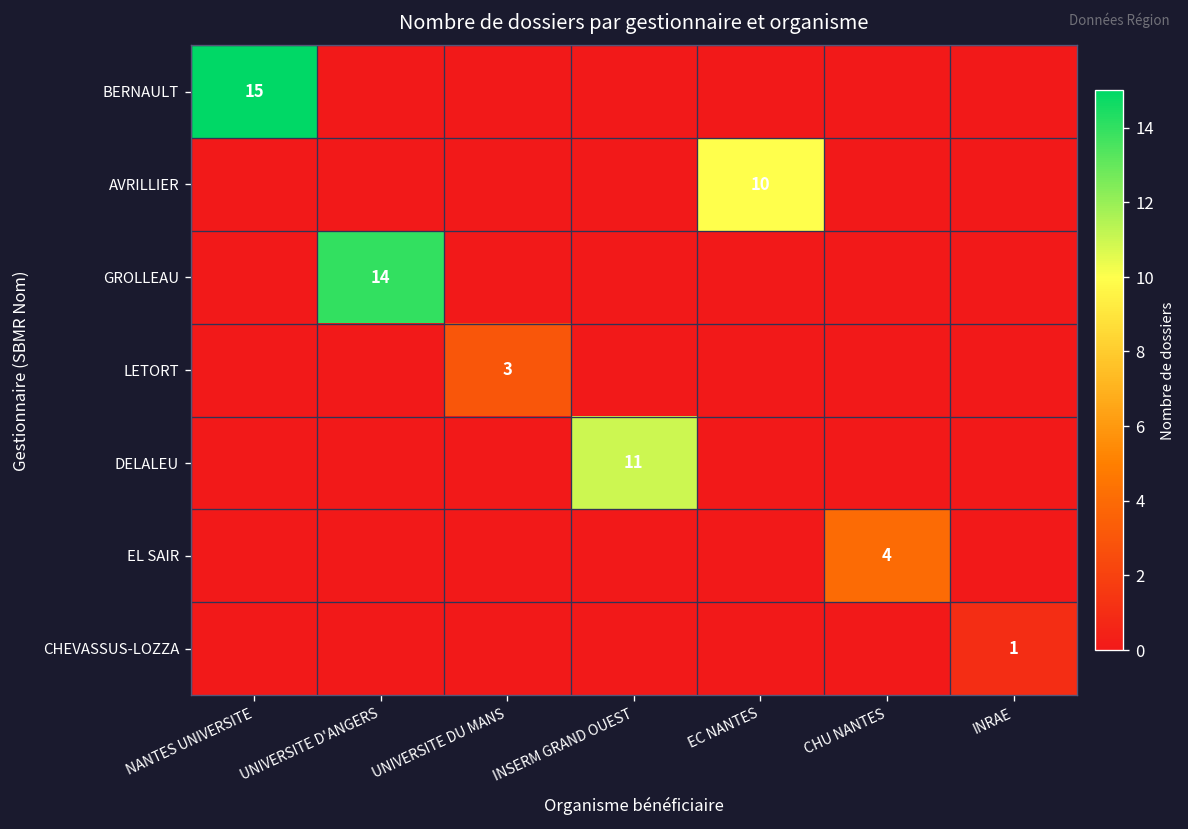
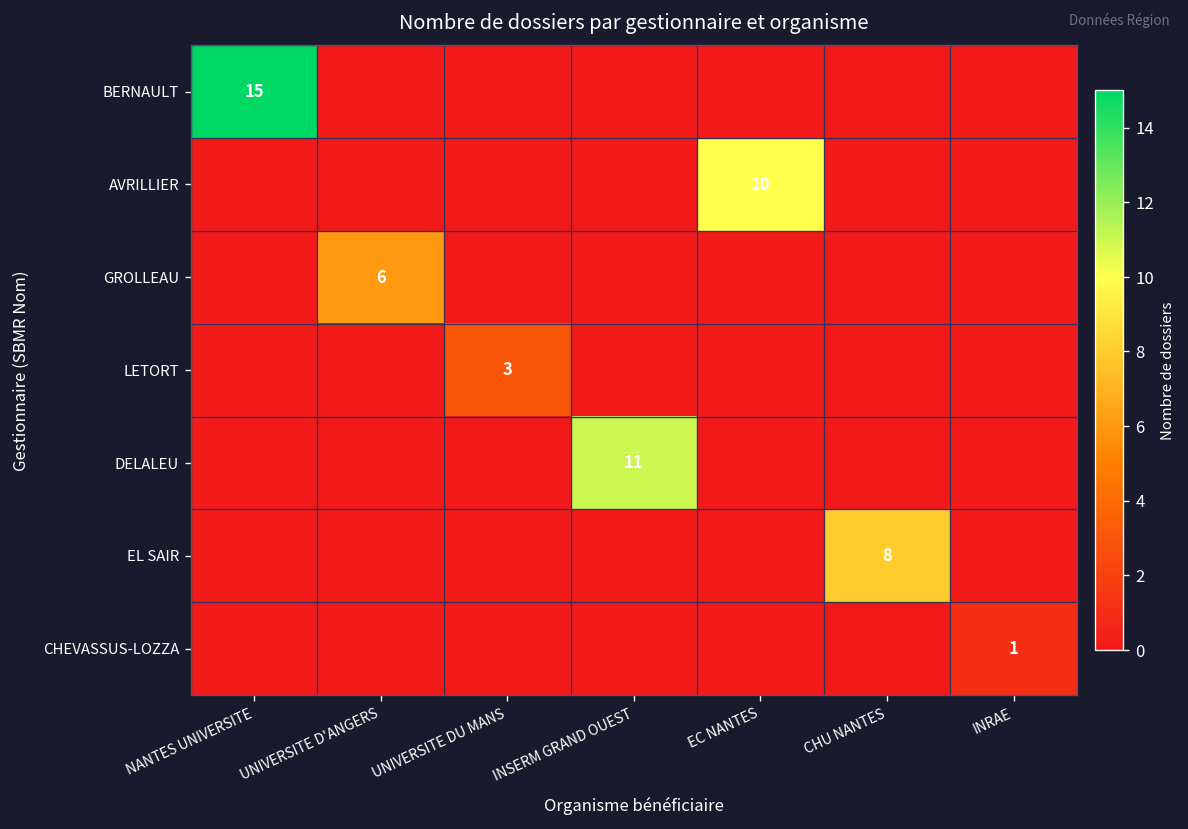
GROLLEAU, UNIVERSITE D'ANGERS: 14 -> 6
EL SAIR, CHU NANTES: 4 -> 8
